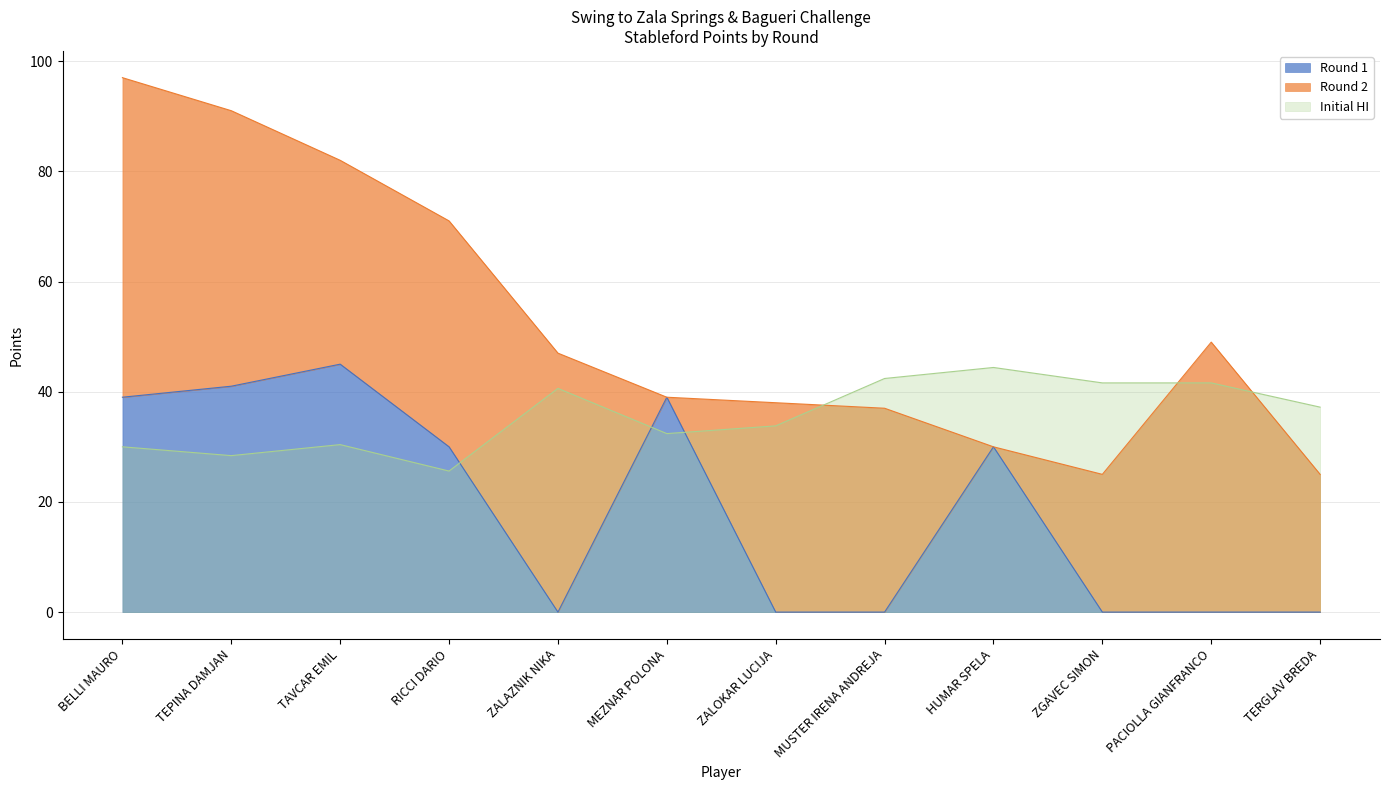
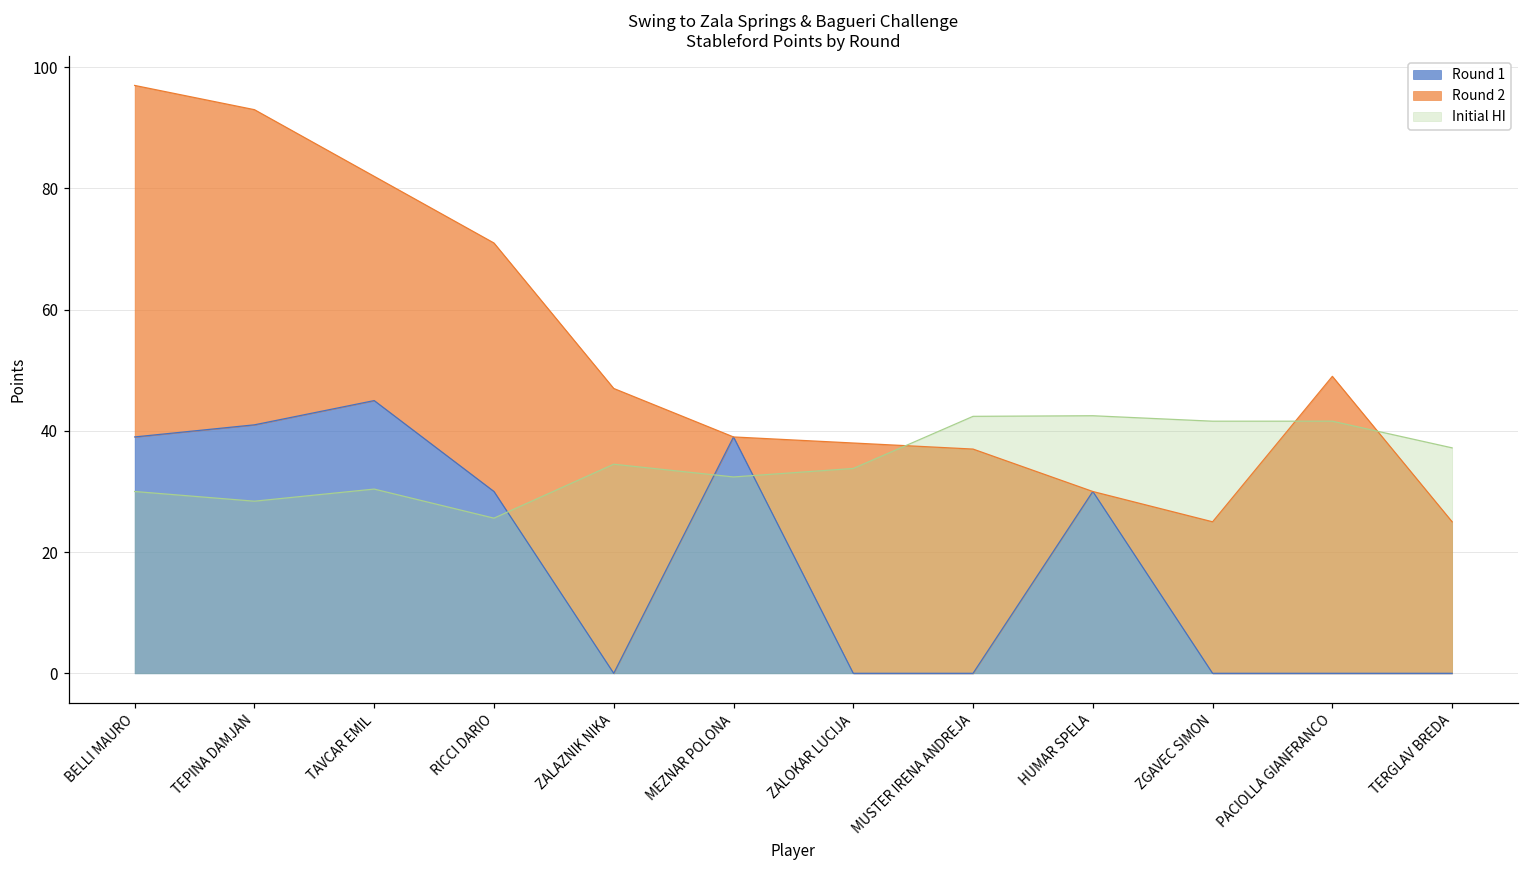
Round 2, TEPINA DAMJAN: 50 -> 52
Initial HI, ZALAZNIK NIKA: 41 -> 35
Initial HI, HUMAR SPELA: 44 -> 43
